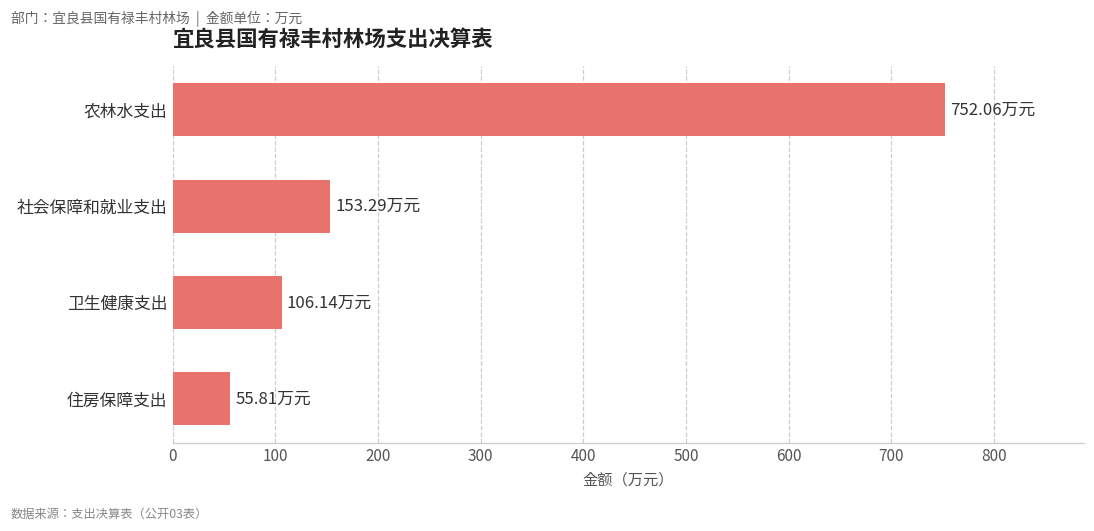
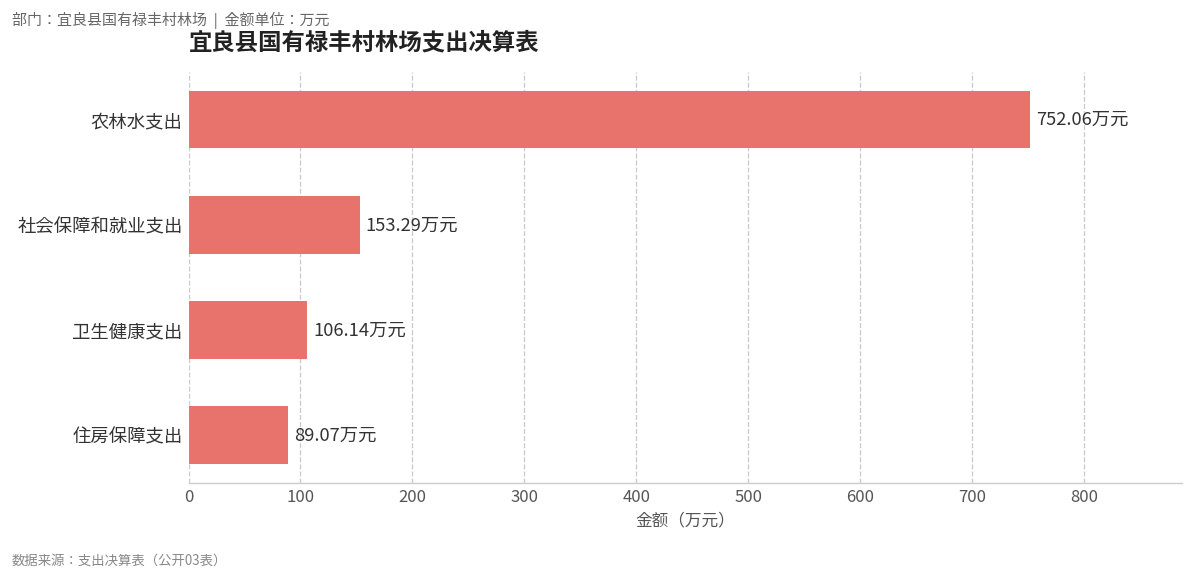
住房保障支出: 55.81 -> 89.07
